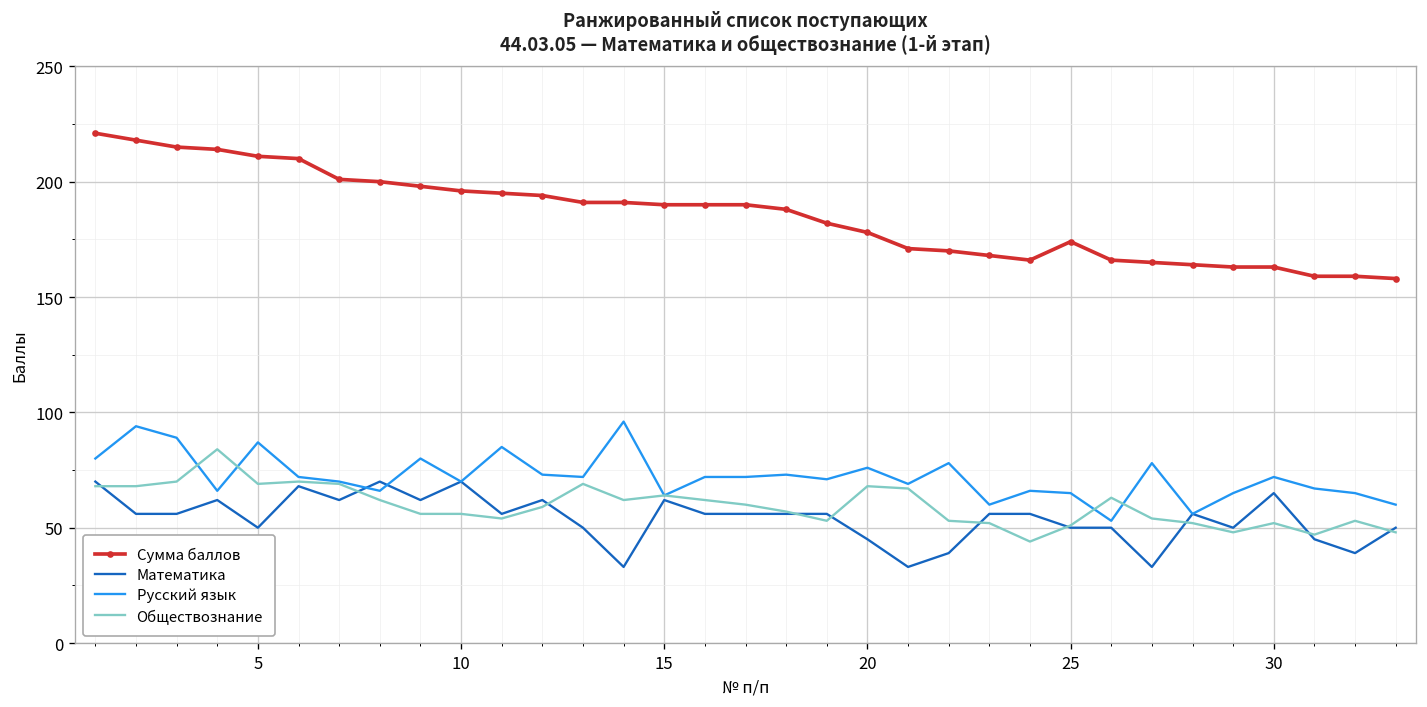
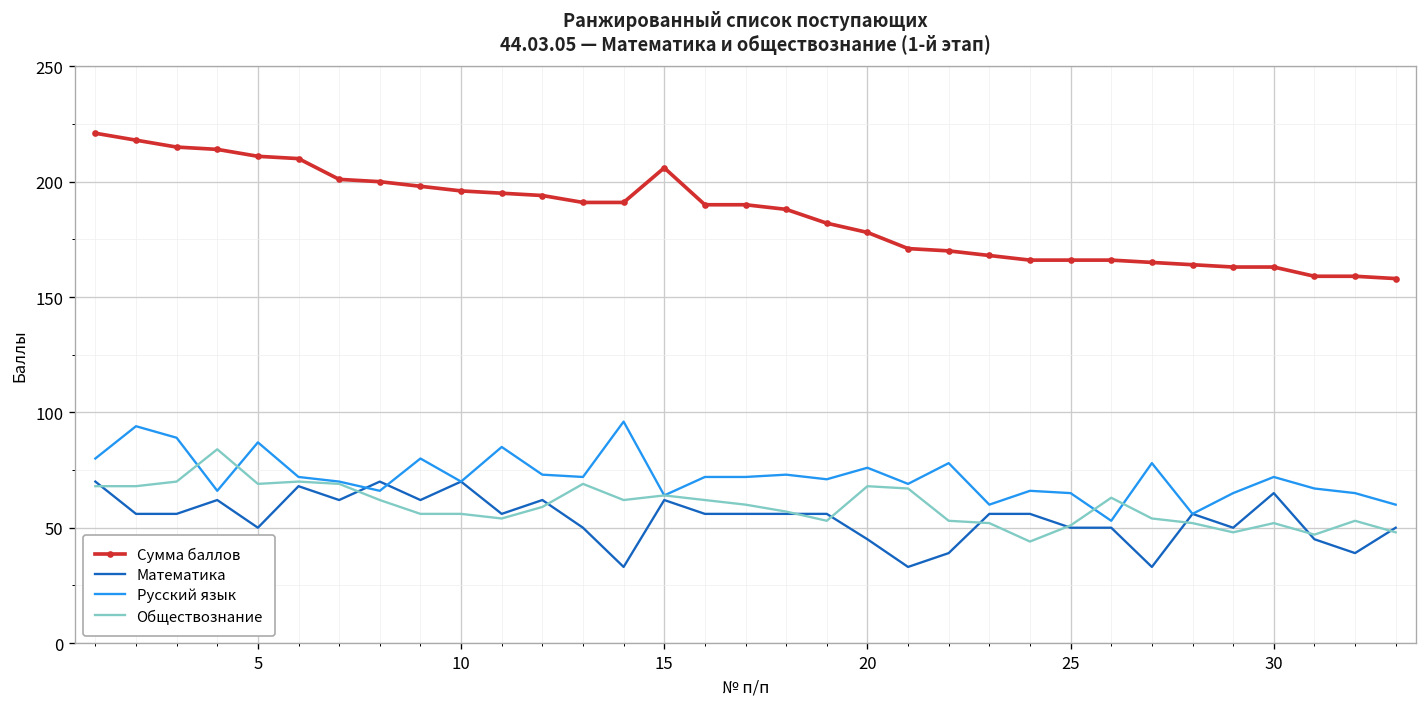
Сумма баллов, 15: 190 -> 206
Сумма баллов, 25: 174 -> 166
